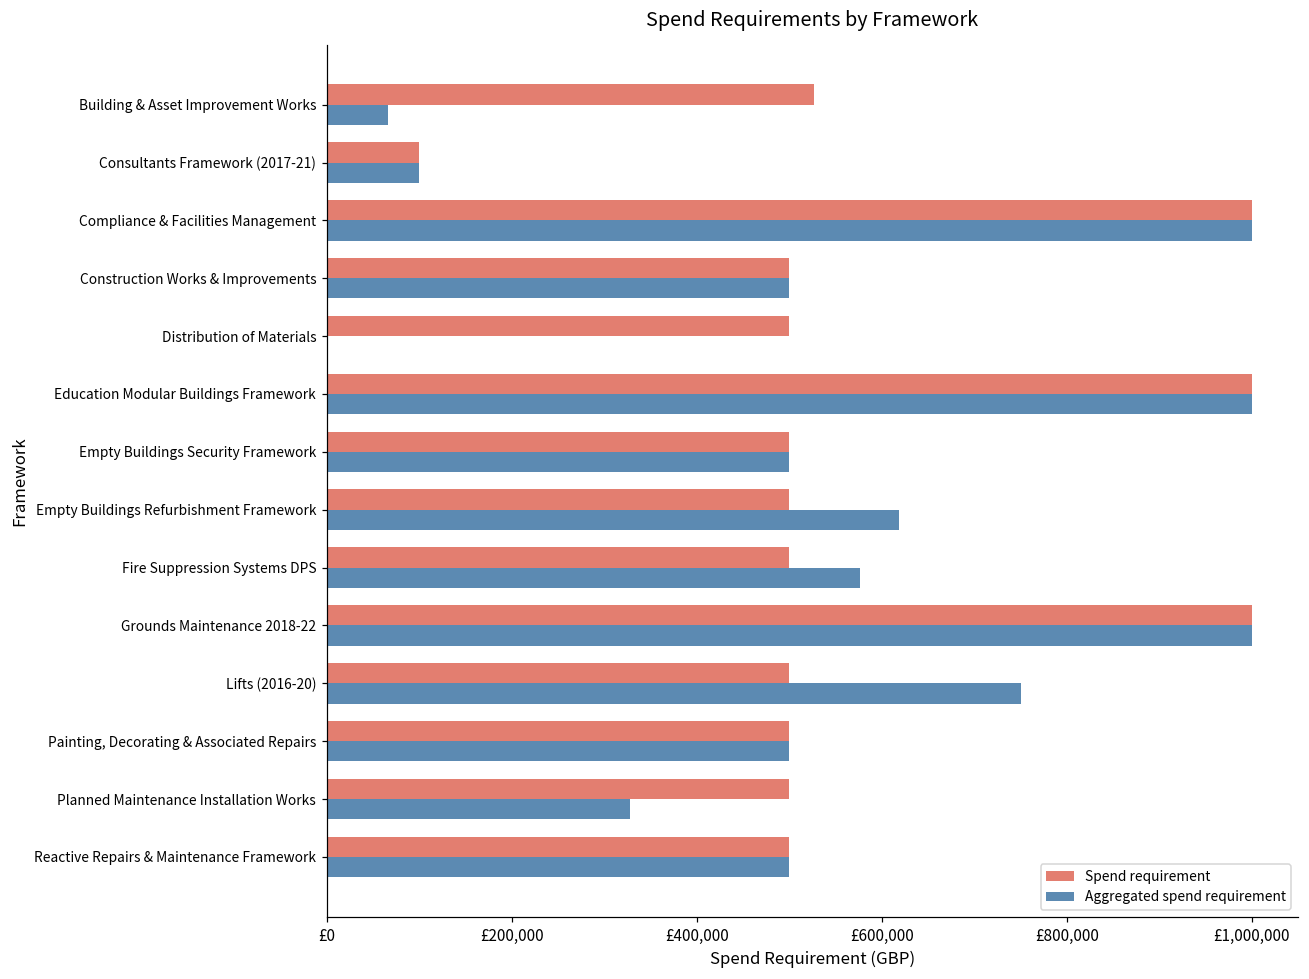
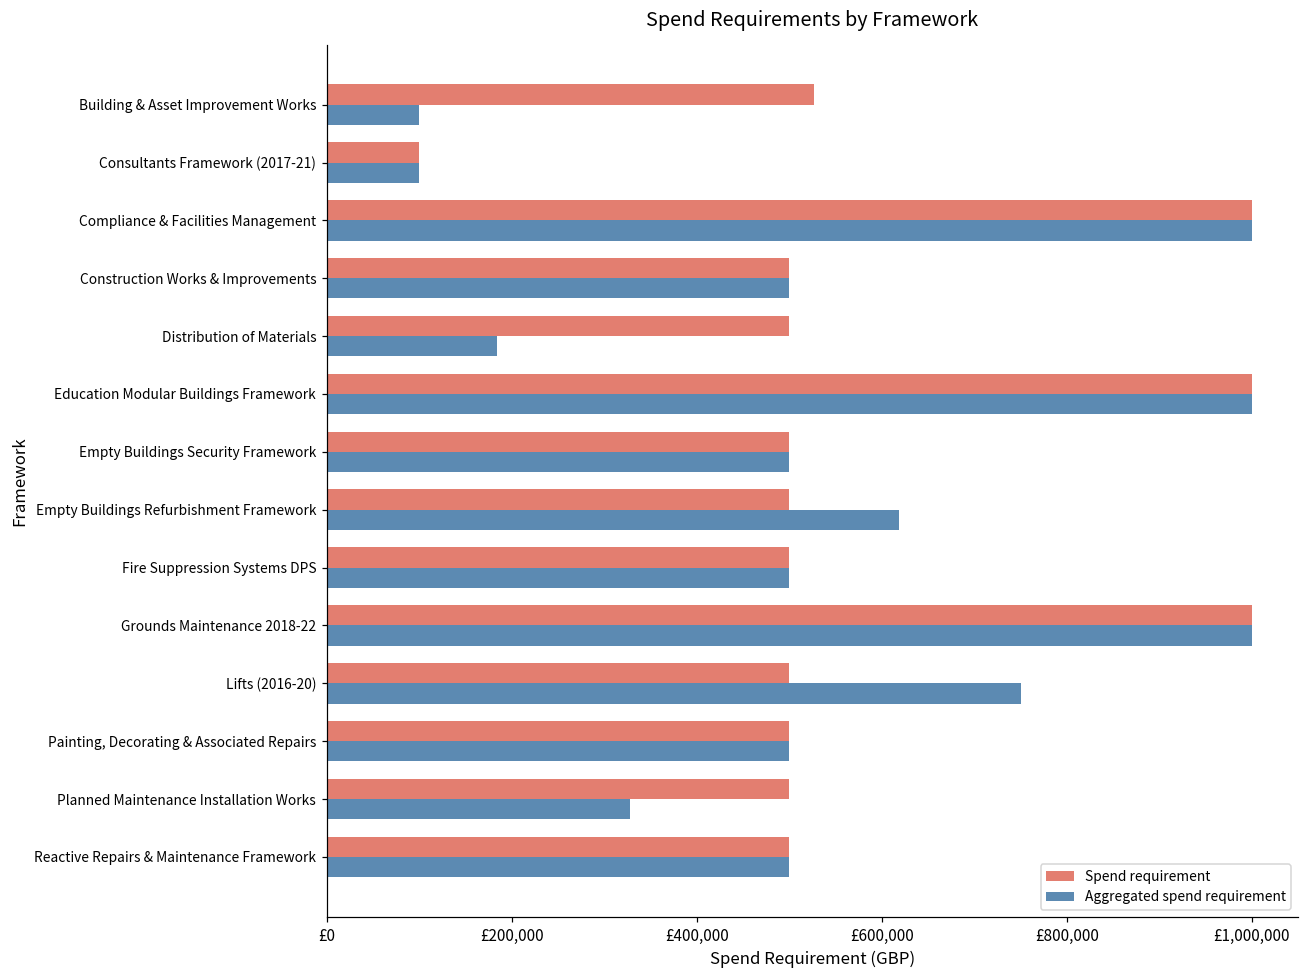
Aggregated spend requirement, Building & Asset Improvement Works: £70,000 -> £100,000
Aggregated spend requirement, Distribution of Materials: £0 -> £180,000
Aggregated spend requirement, Fire Suppression Systems DPS: £580,000 -> £500,000
